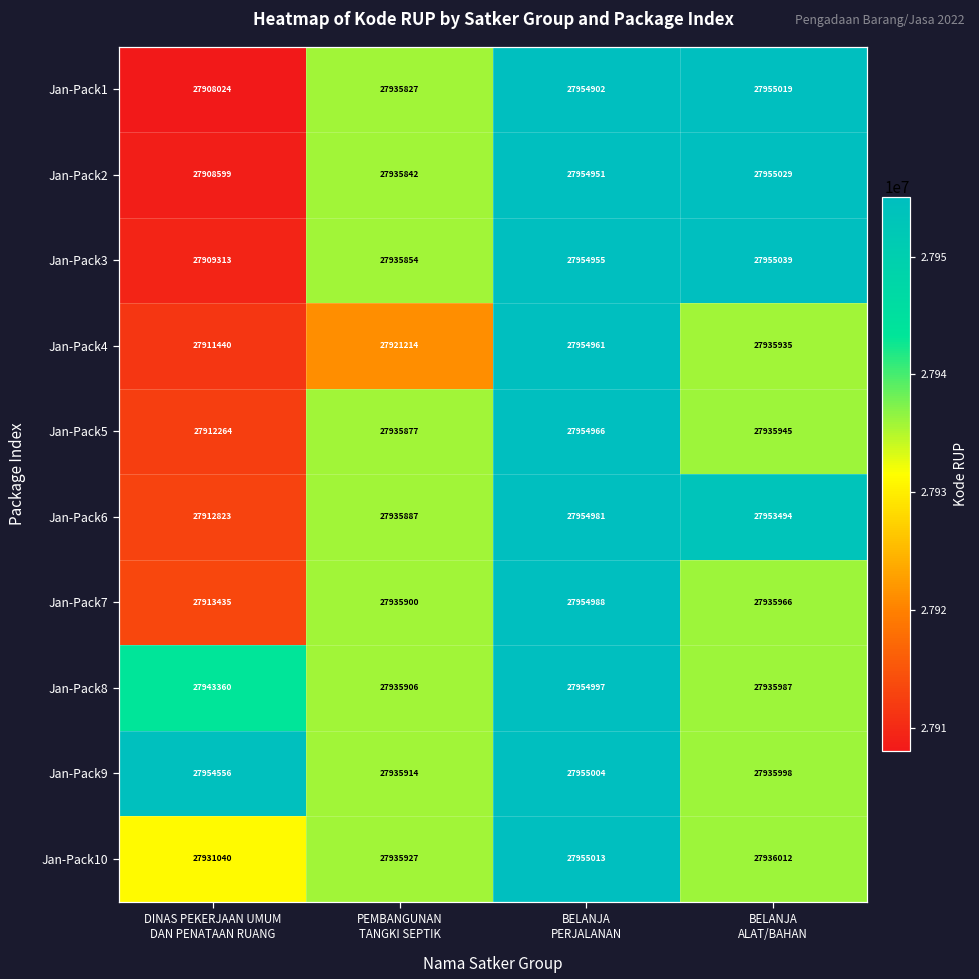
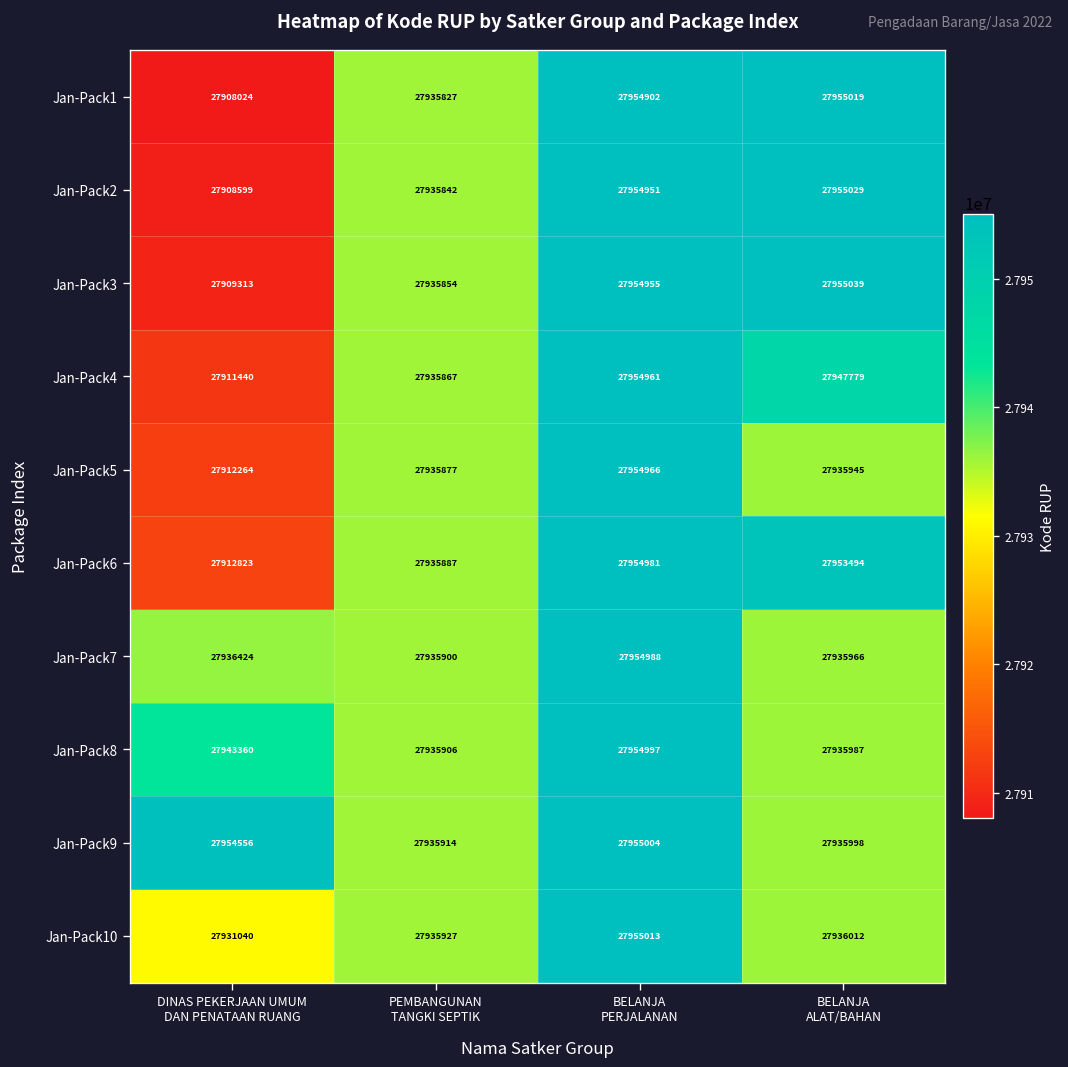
Jan-Pack4, PEMBANGUNAN TANGKI SEPTIK: 27921214 -> 27935867
Jan-Pack4, BELANJA ALAT/BAHAN: 27935935 -> 27947779
Jan-Pack7, DINAS PEKERJAAN UMUM DAN PENATAAN RUANG: 27913435 -> 27936424
